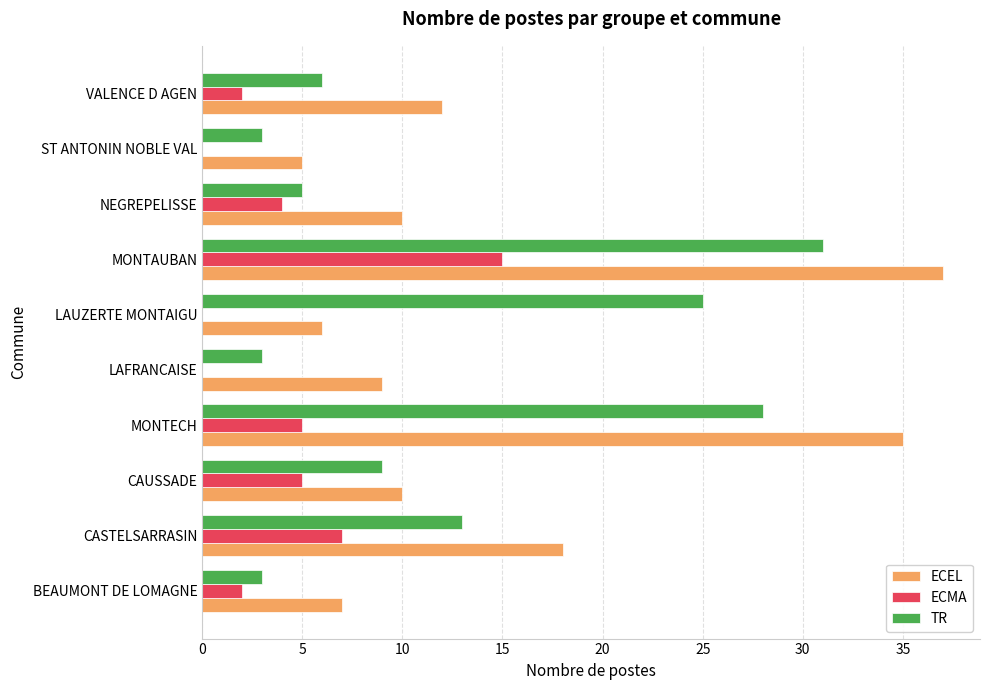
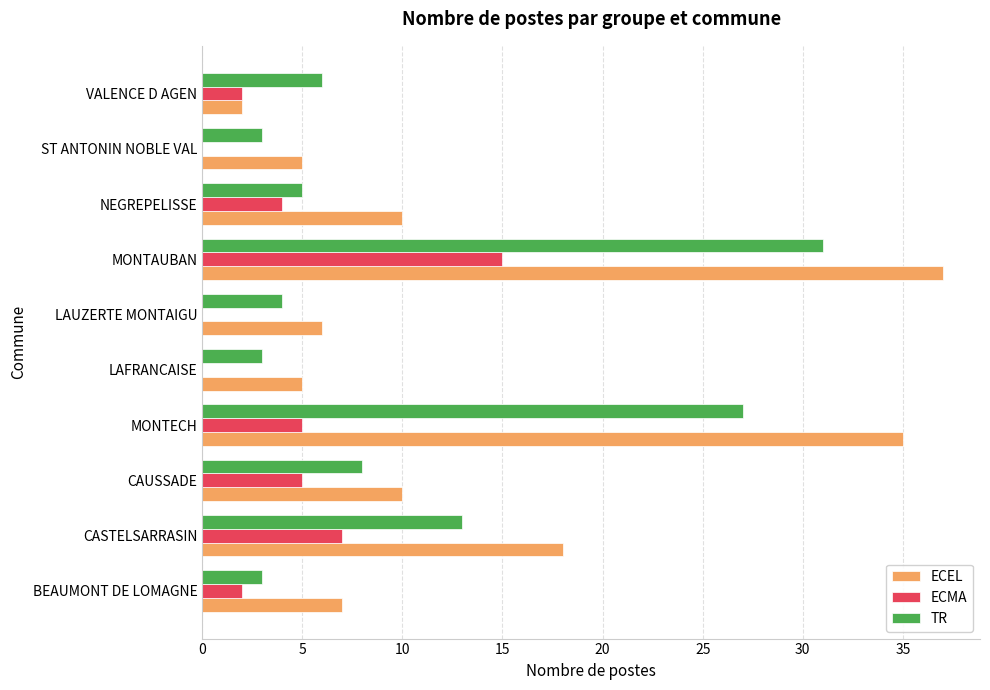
ECEL, VALENCE D AGEN: 12 -> 2
TR, LAUZERTE MONTAIGU: 25 -> 4
ECEL, LAFRANCAISE: 9 -> 5
TR, MONTECH: 28 -> 27
TR, CAUSSADE: 9 -> 8
